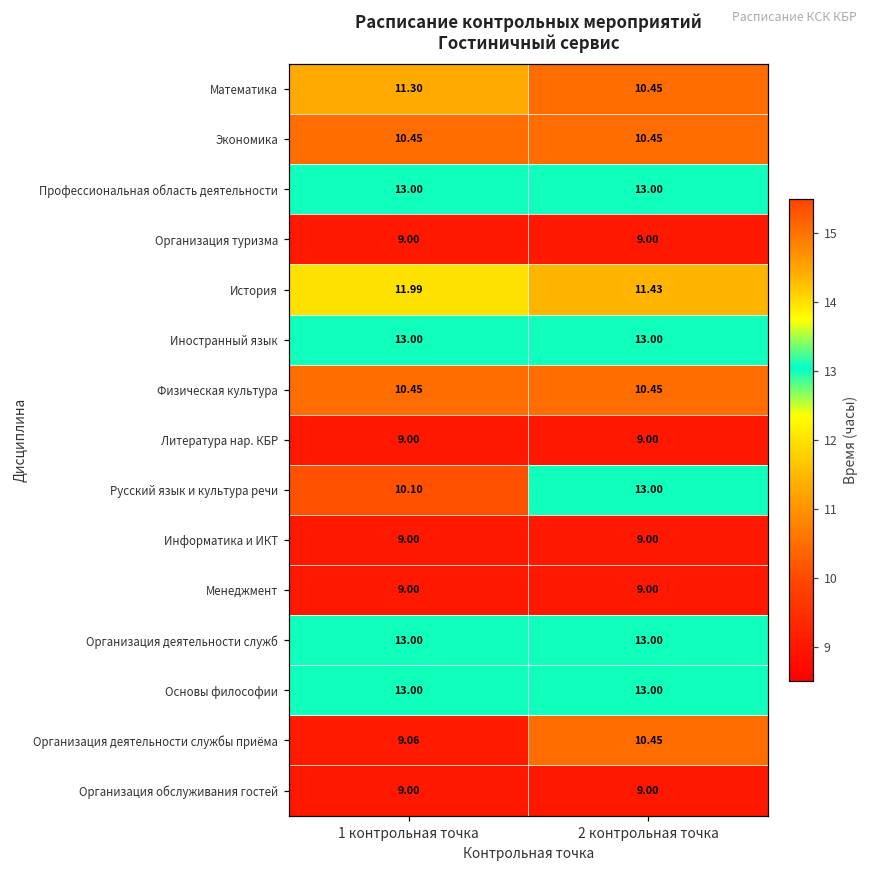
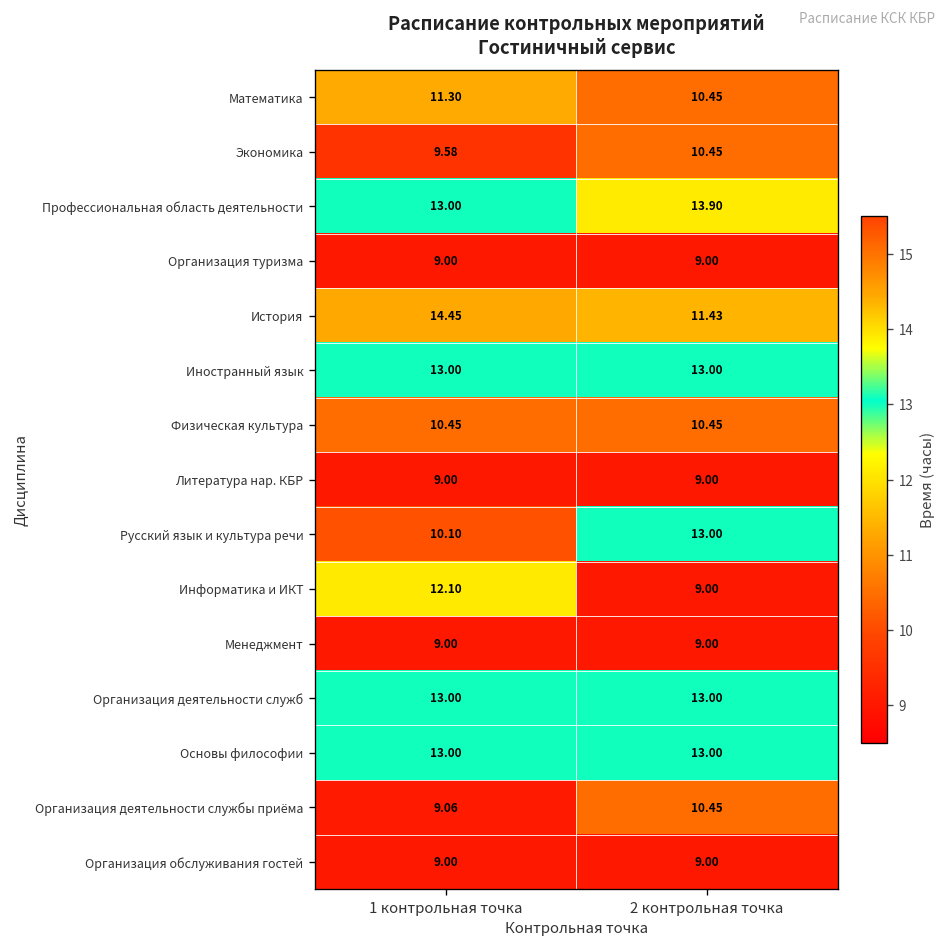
Экономика, 1 контрольная точка: 10.45 -> 9.58
Профессиональная область деятельности, 2 контрольная точка: 13.00 -> 13.90
История, 1 контрольная точка: 11.99 -> 14.45
Информатика и ИКТ, 1 контрольная точка: 9.00 -> 12.10
